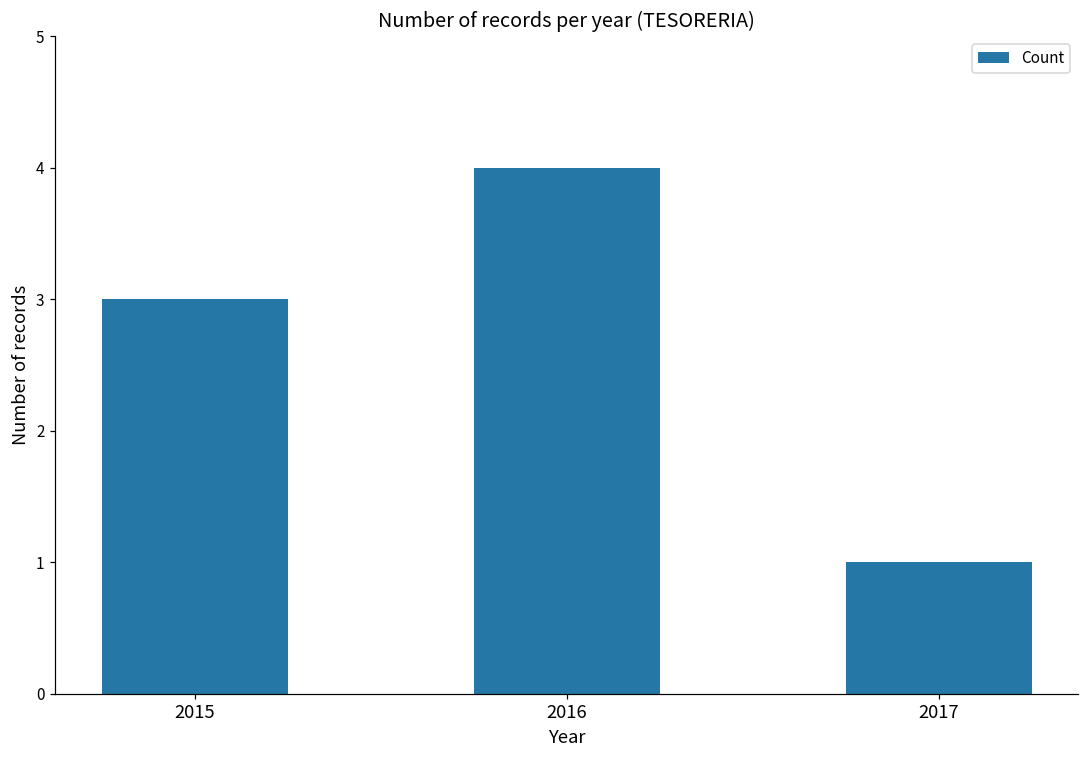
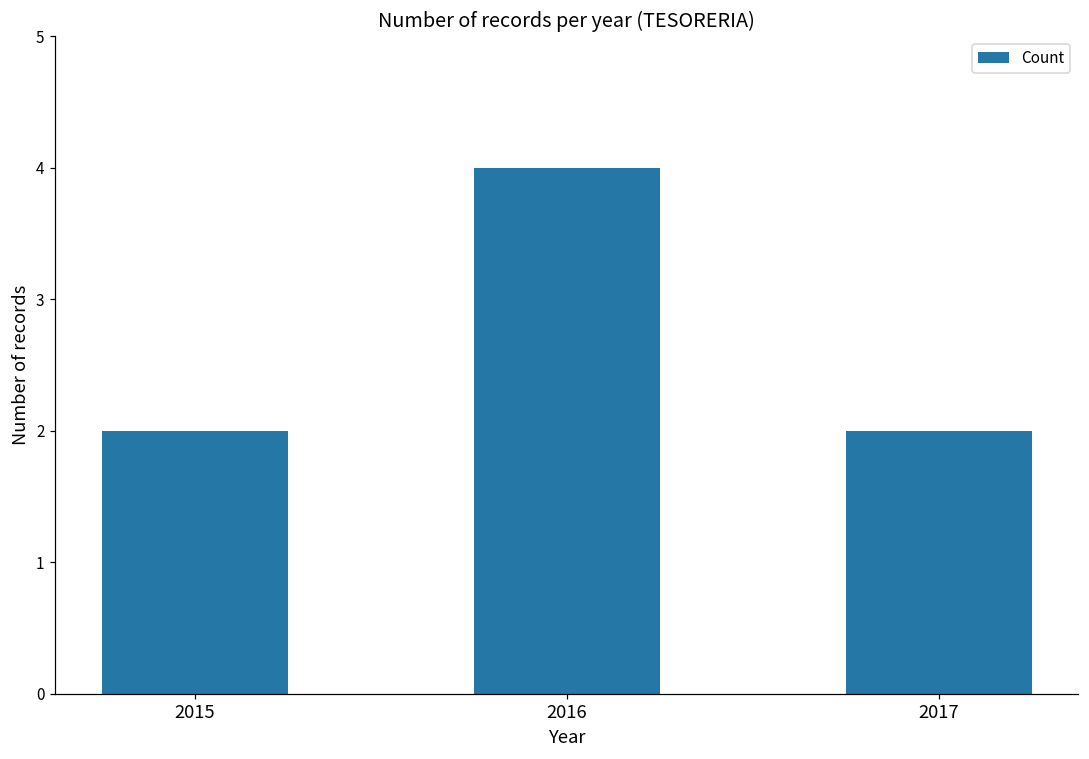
2015: 3 -> 2
2017: 1 -> 2
